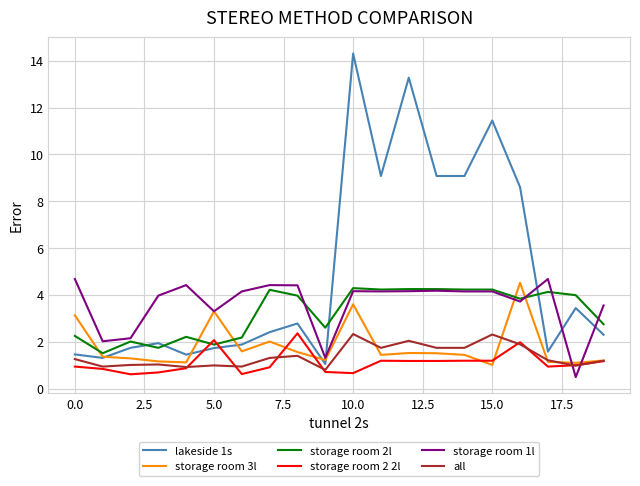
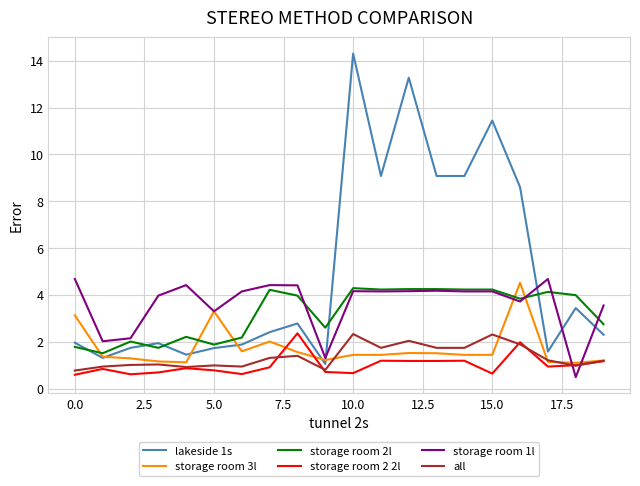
lakeside 1s, 0.0: 1.5 -> 2.0
storage room 2l, 0.0: 2.3 -> 1.8
storage room 2 2l, 0.0: 0.9 -> 0.6
all, 0.0: 1.3 -> 0.8
storage room 2 2l, 5.0: 2.1 -> 0.8
storage room 3l, 10.0: 3.6 -> 1.4
storage room 3l, 15.0: 1.0 -> 1.4
storage room 2 2l, 15.0: 1.2 -> 0.6
